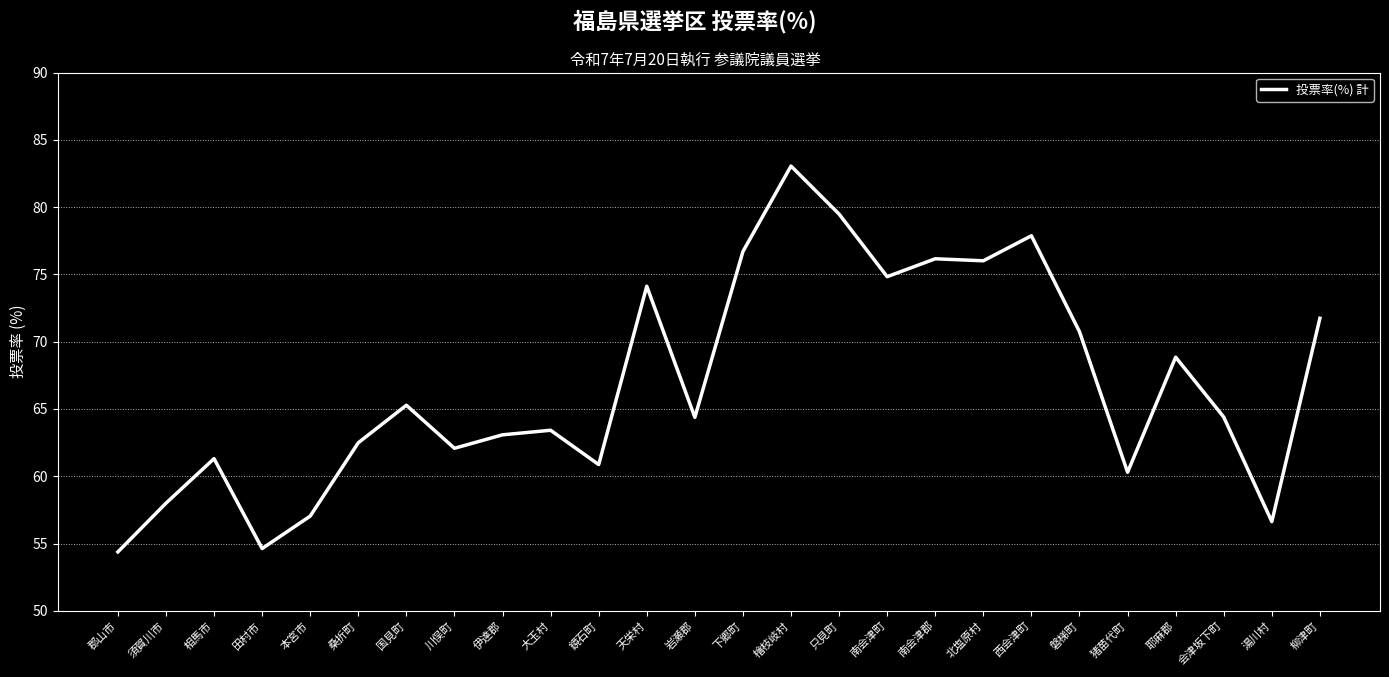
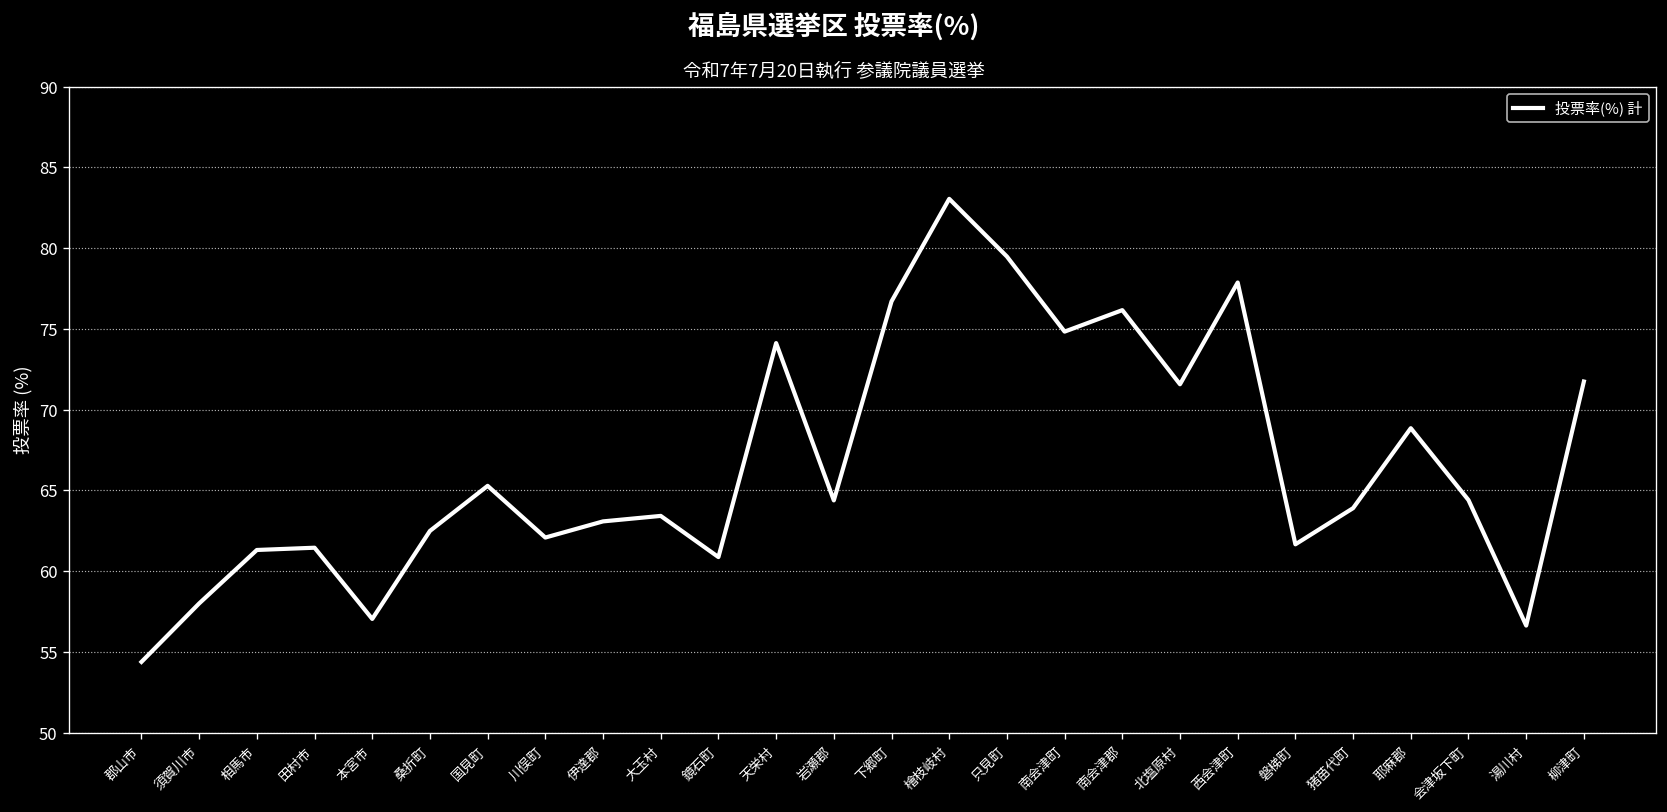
田村市: 54.6 -> 61.5
北塩原村: 76.0 -> 71.6
磐梯町: 70.7 -> 61.7
猪苗代町: 60.3 -> 63.9
